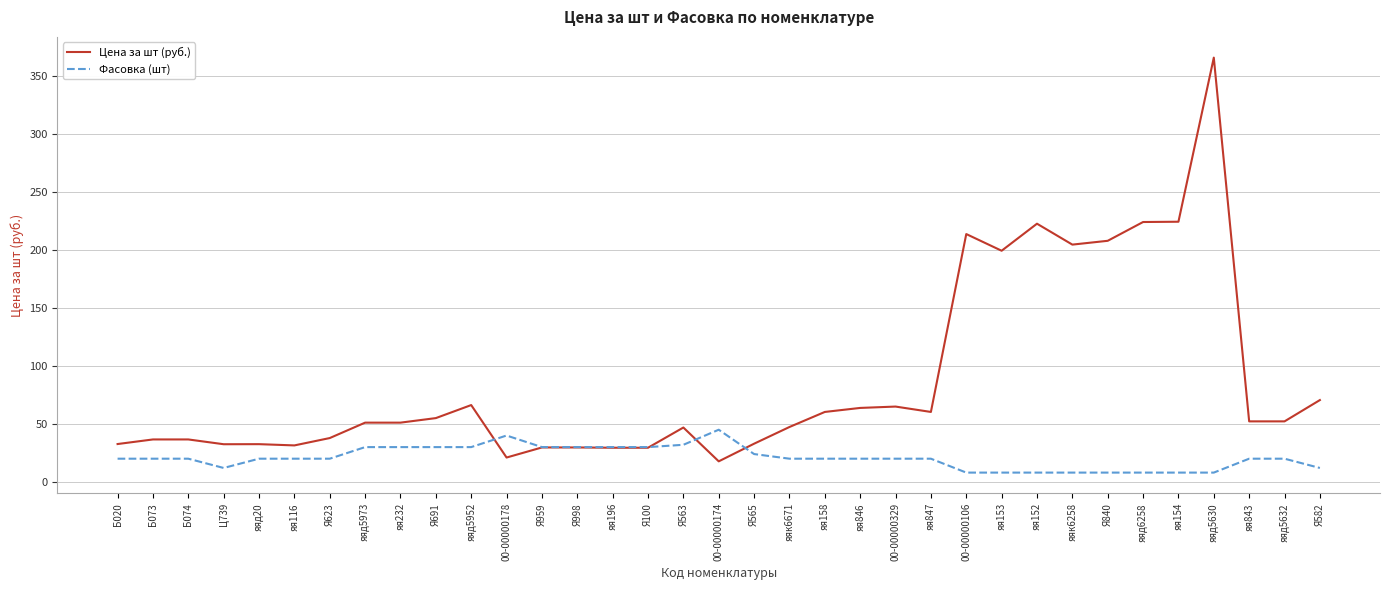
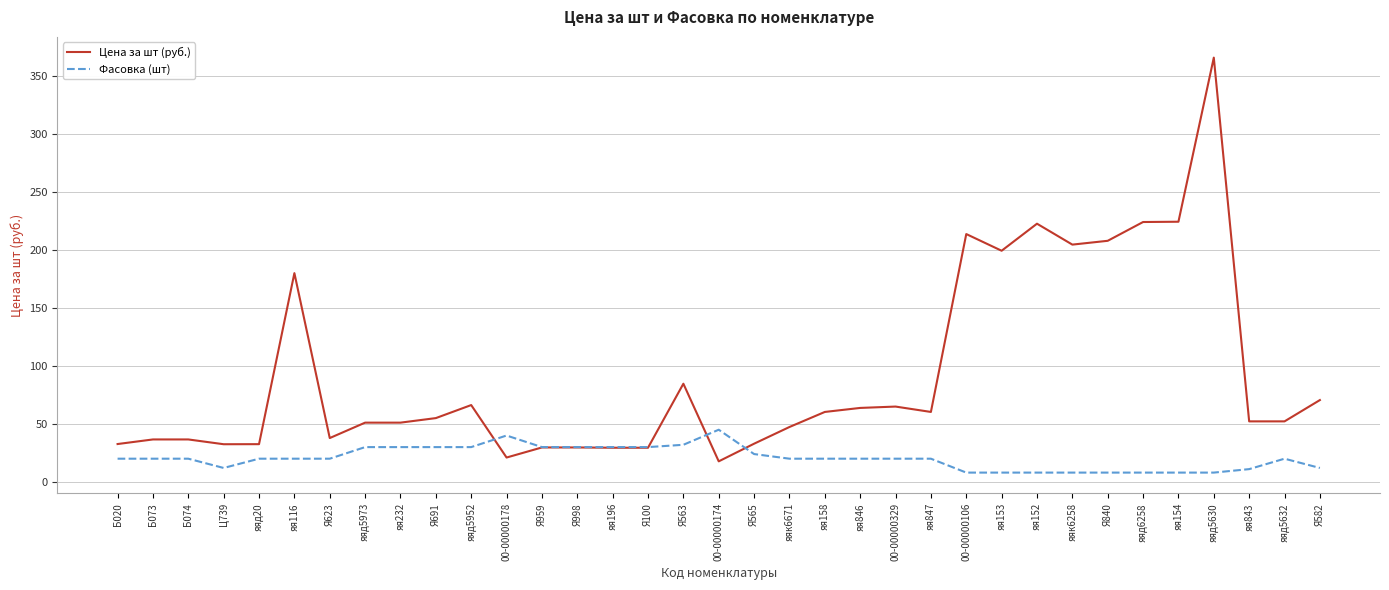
Цена за шт (руб.), яя116: 31 -> 180
Цена за шт (руб.), Я563: 47 -> 85
Фасовка (шт), яя843: 20 -> 11
